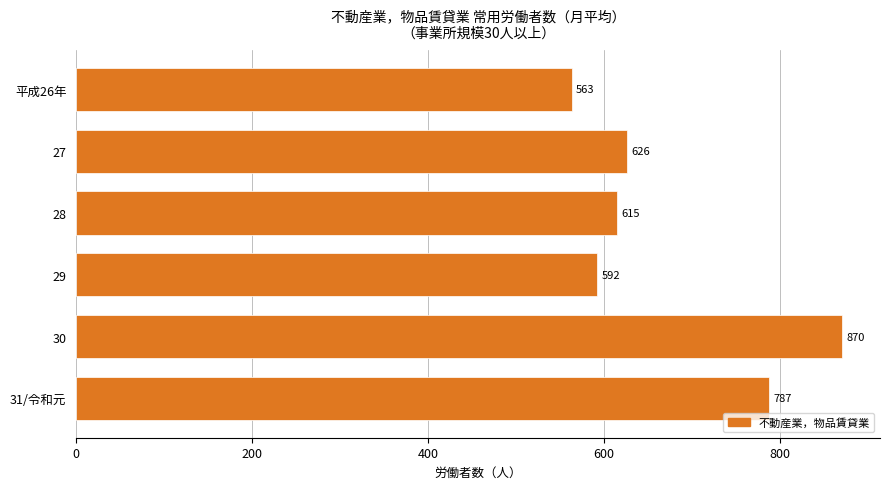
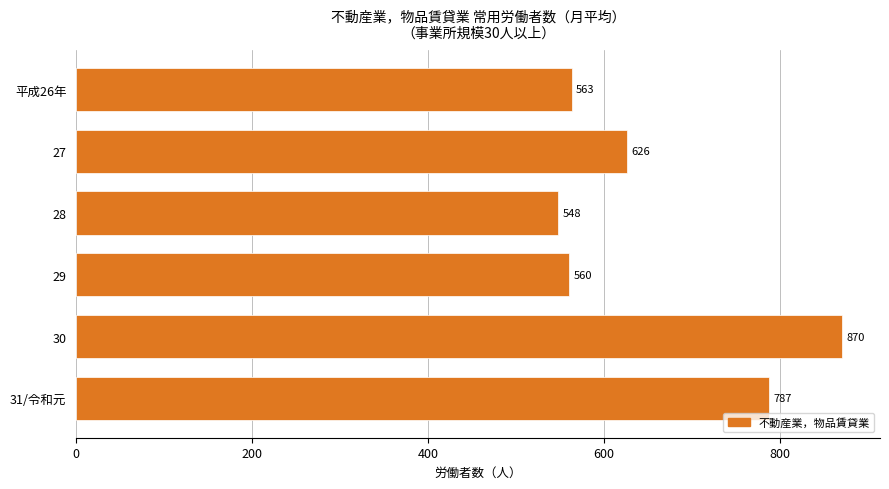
28: 615 -> 548
29: 592 -> 560
